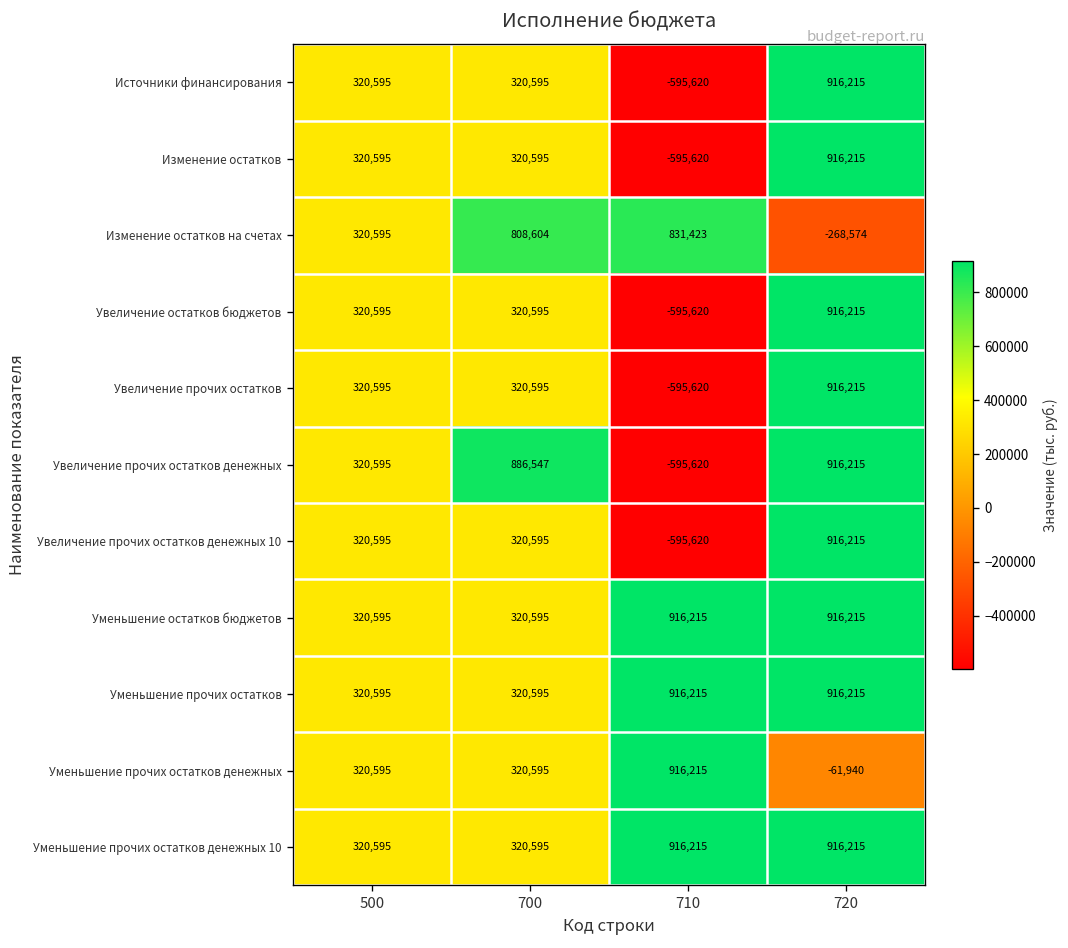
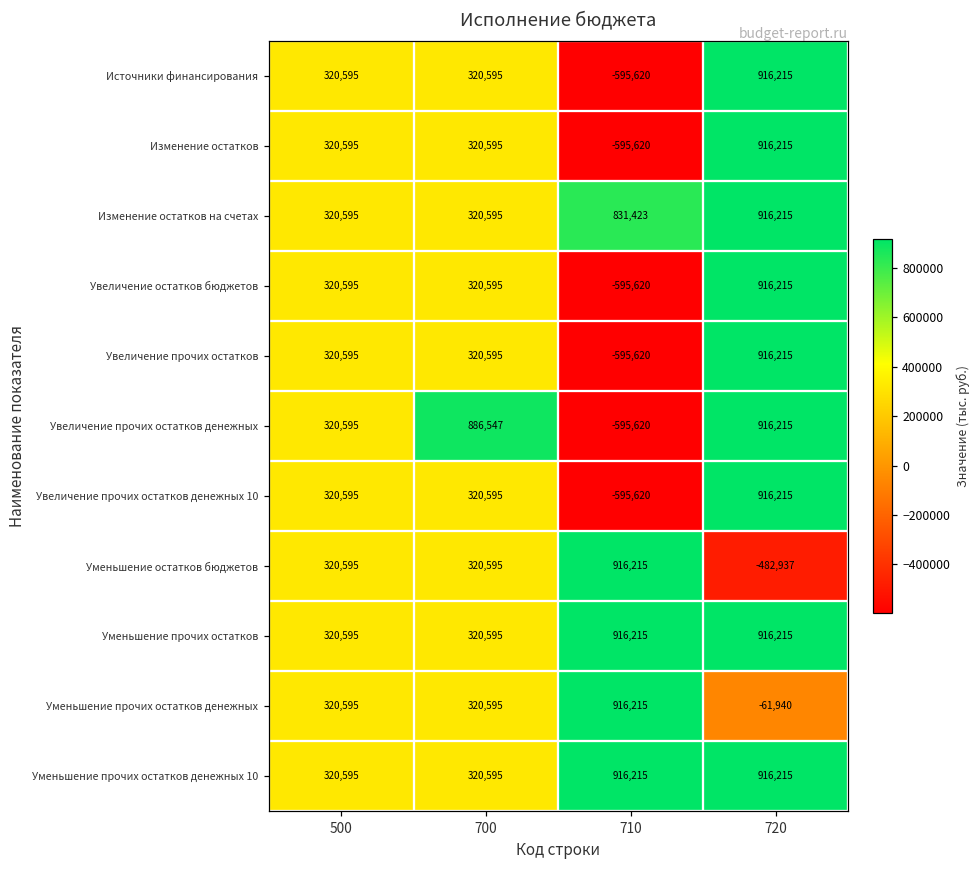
Изменение остатков на счетах, 700: 808,604 -> 320,595
Изменение остатков на счетах, 720: -268,574 -> 916,215
Уменьшение остатков бюджетов, 720: 916,215 -> -482,937
